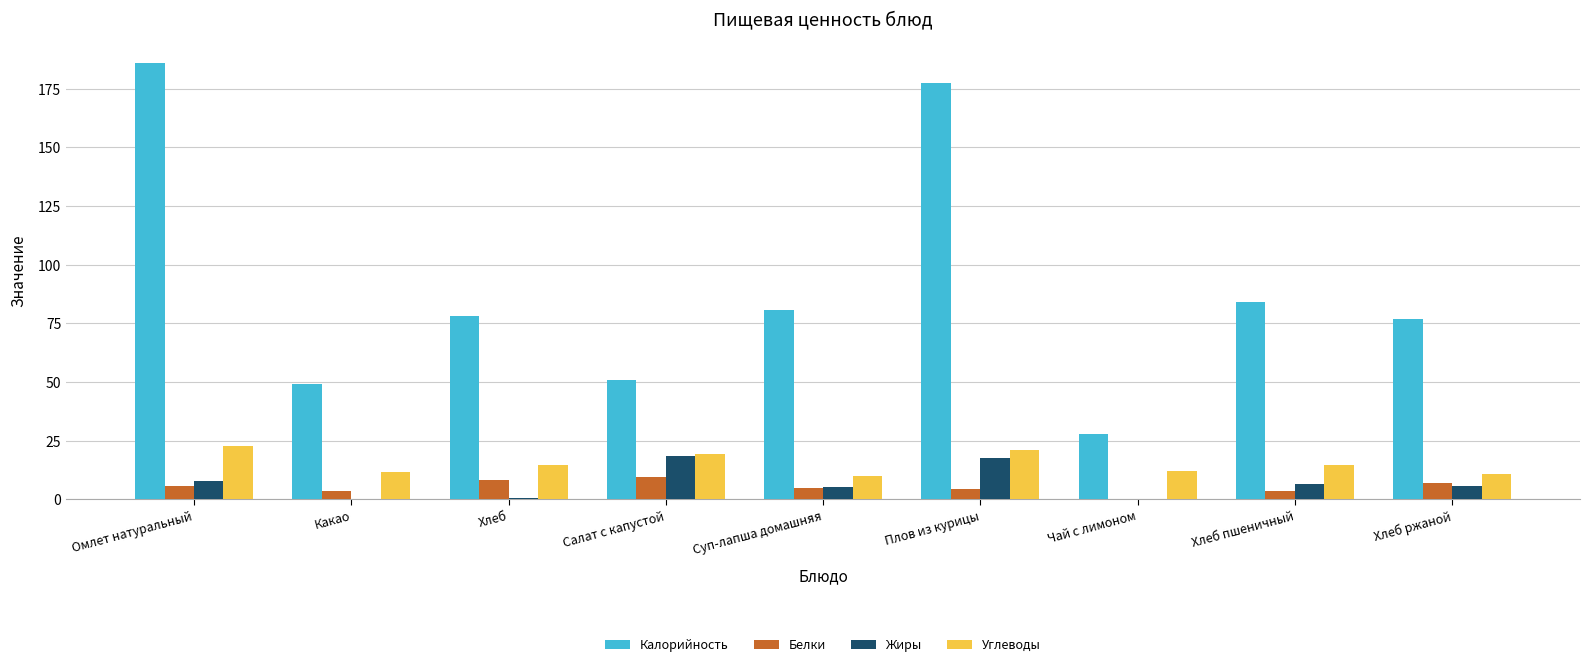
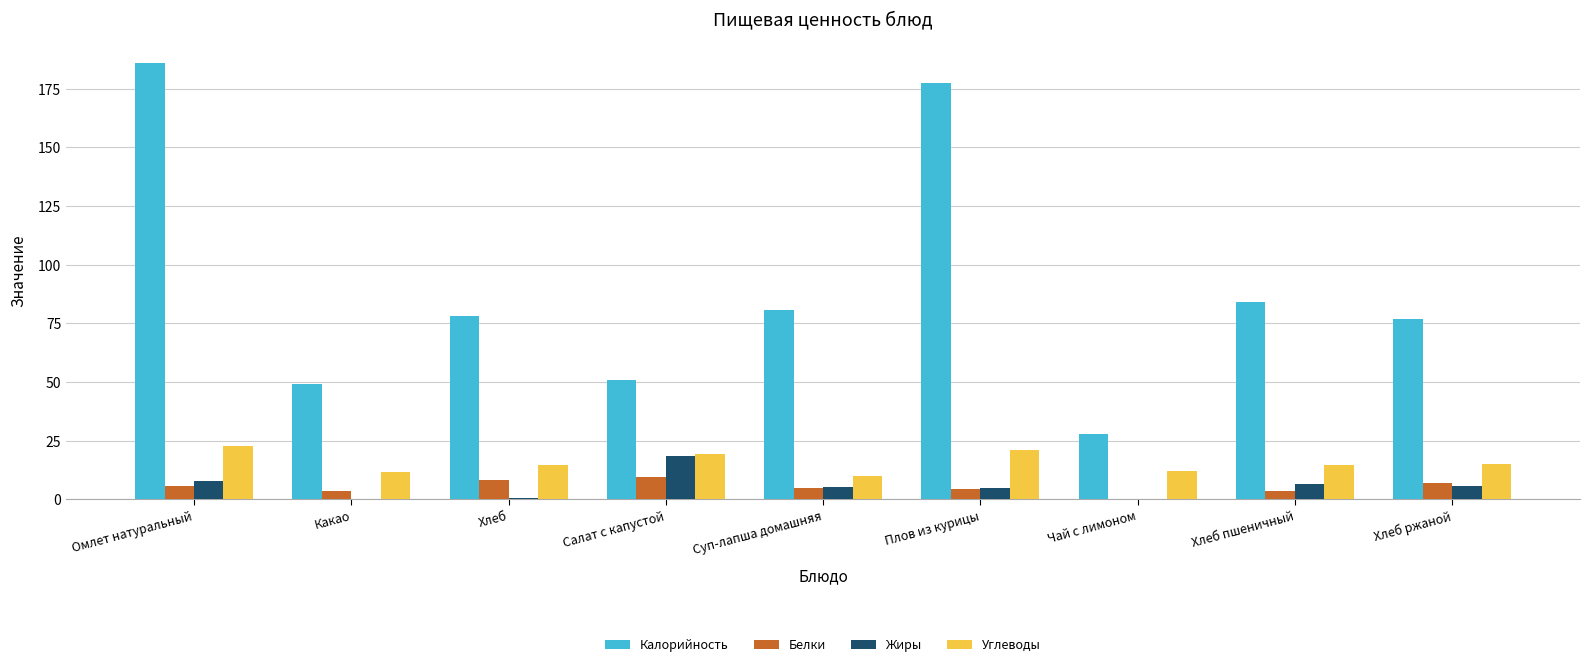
Жиры, Плов из курицы: 18 -> 5
Углеводы, Хлеб ржаной: 11 -> 15
